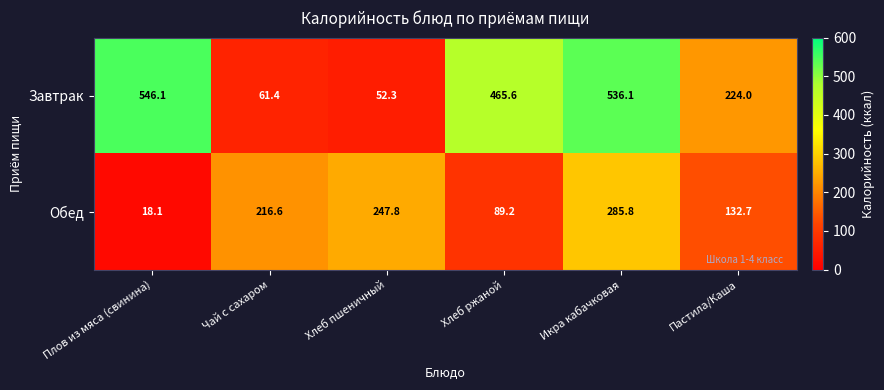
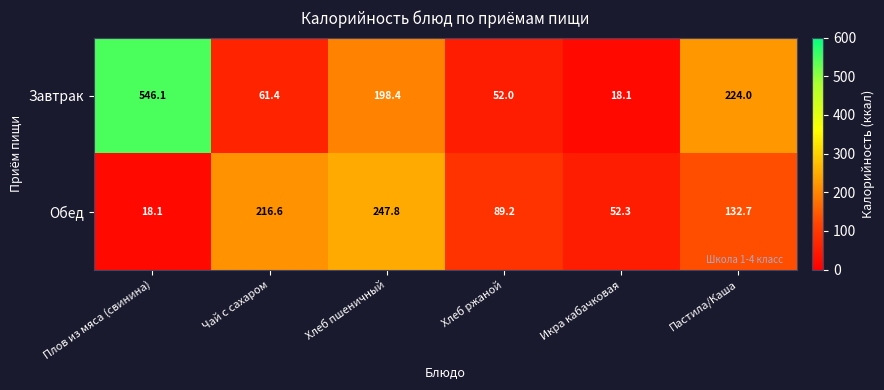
Завтрак, Хлеб пшеничный: 52.3 -> 198.4
Завтрак, Хлеб ржаной: 465.6 -> 52.0
Завтрак, Икра кабачковая: 536.1 -> 18.1
Обед, Икра кабачковая: 285.8 -> 52.3
